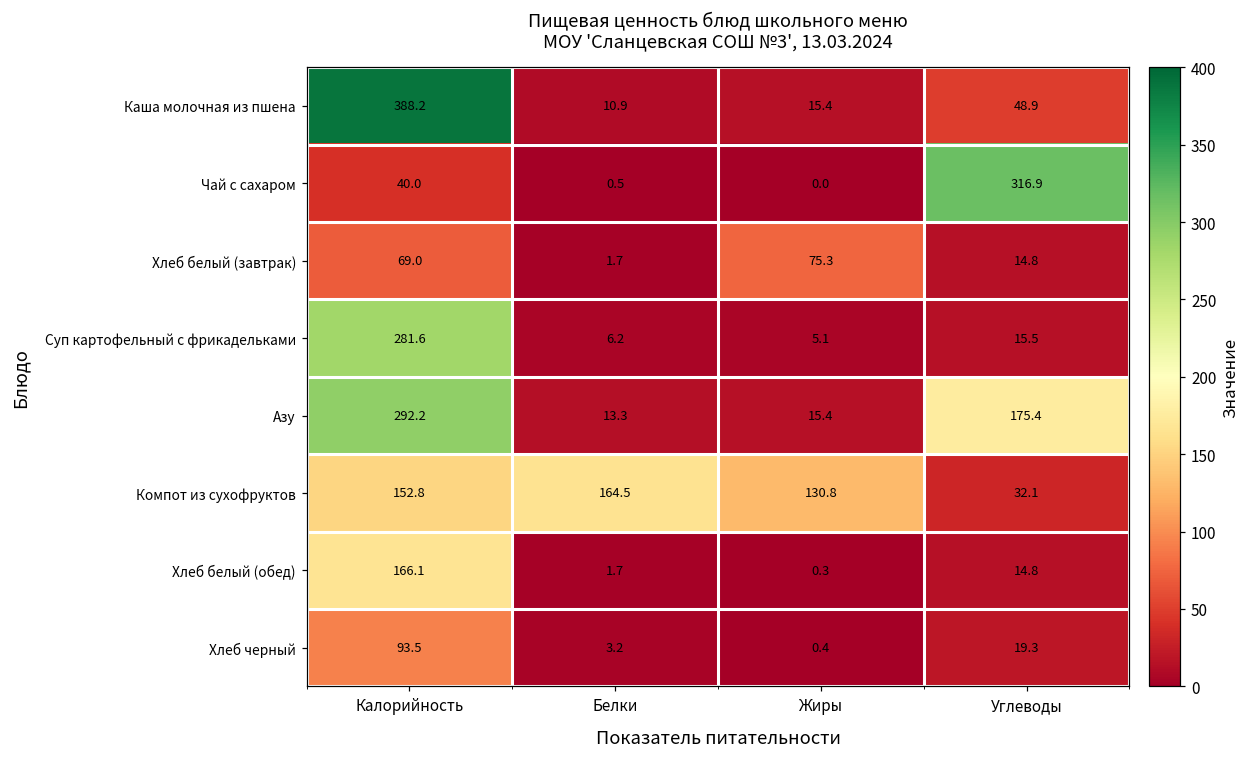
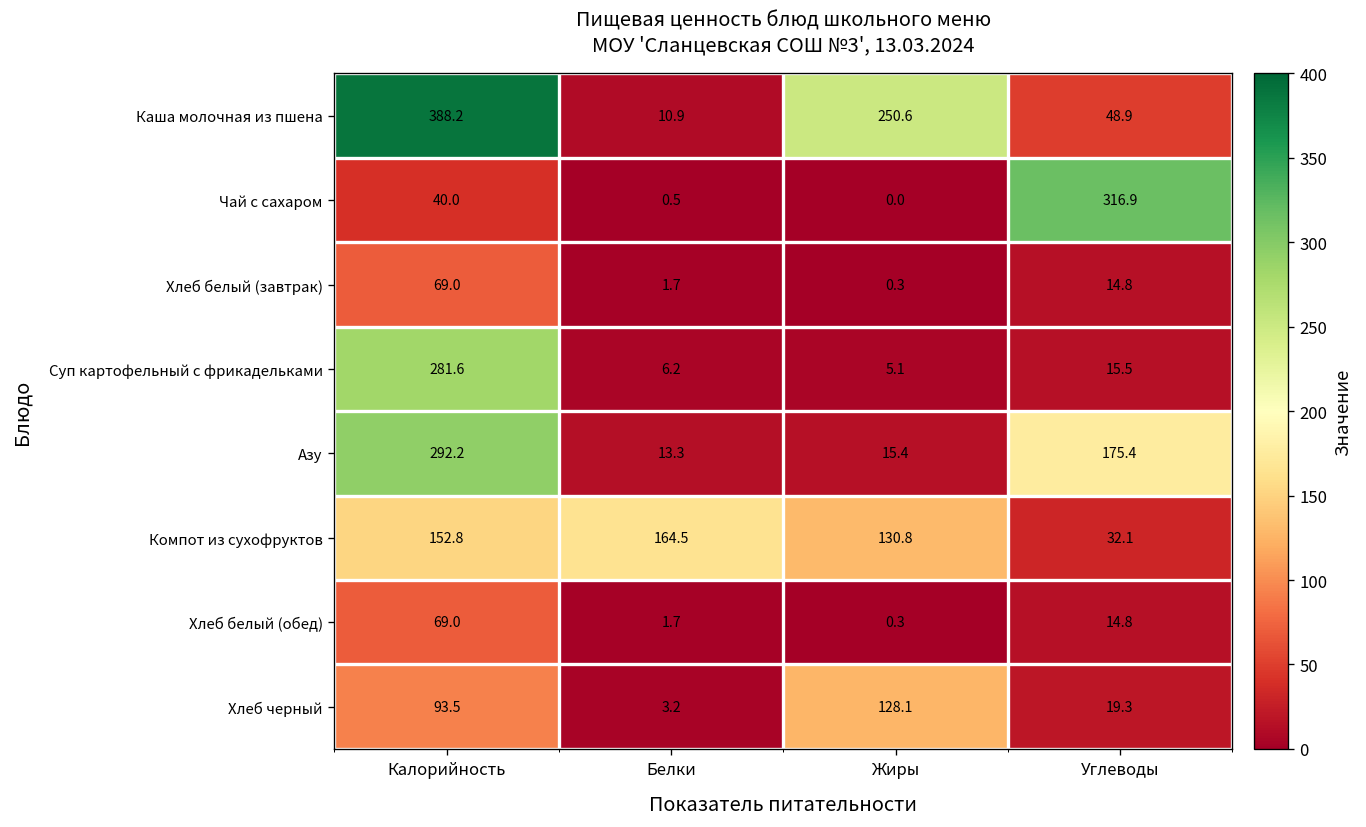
Каша молочная из пшена, Жиры: 15.4 -> 250.6
Хлеб белый (завтрак), Жиры: 75.3 -> 0.3
Хлеб белый (обед), Калорийность: 166.1 -> 69.0
Хлеб черный, Жиры: 0.4 -> 128.1
